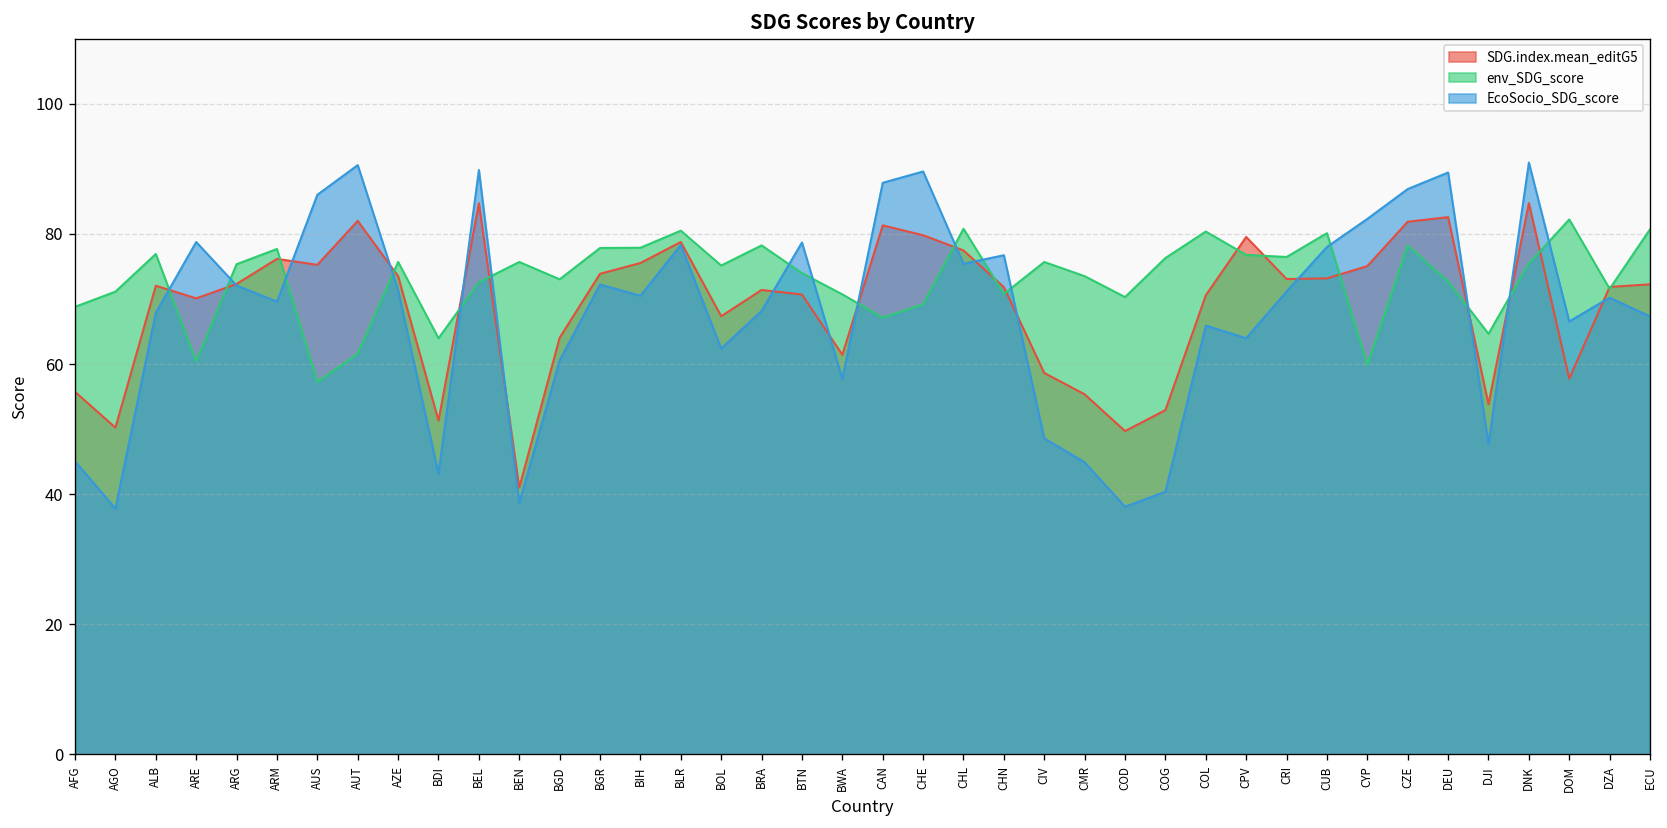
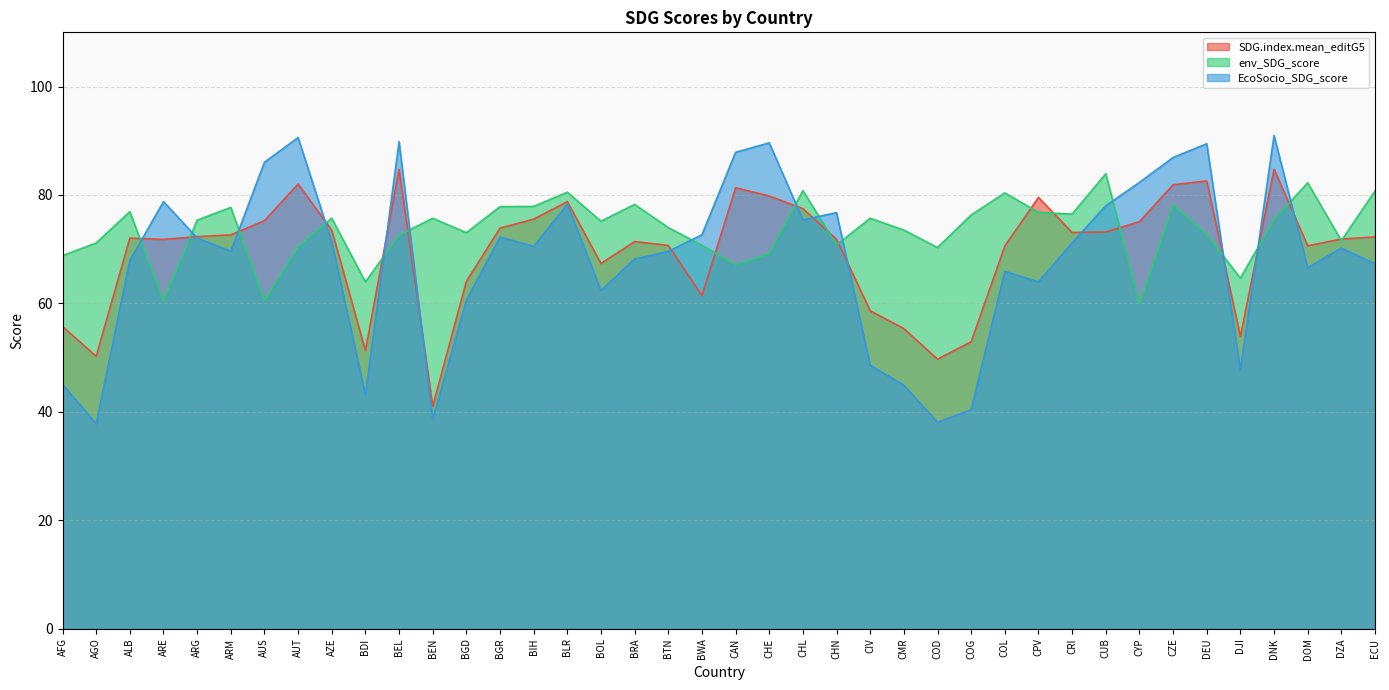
SDG.index.mean_editG5, ARE: 70 -> 72
SDG.index.mean_editG5, ARM: 76 -> 73
env_SDG_score, AUS: 57 -> 61
env_SDG_score, AUT: 62 -> 71
EcoSocio_SDG_score, BTN: 79 -> 70
EcoSocio_SDG_score, BWA: 58 -> 73
env_SDG_score, CUB: 80 -> 84
SDG.index.mean_editG5, DOM: 58 -> 71
